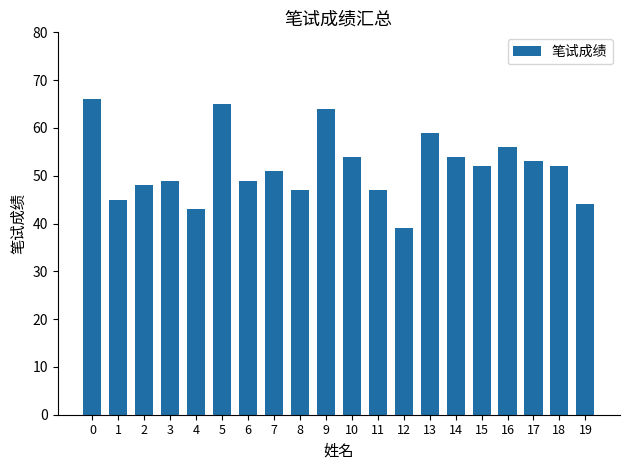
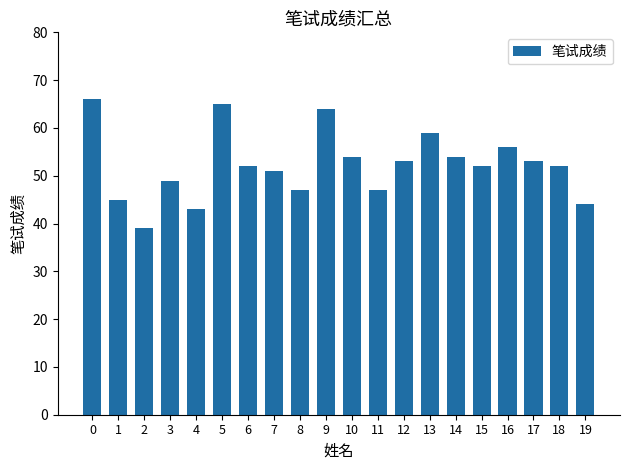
2: 48 -> 39
6: 49 -> 52
12: 39 -> 53
